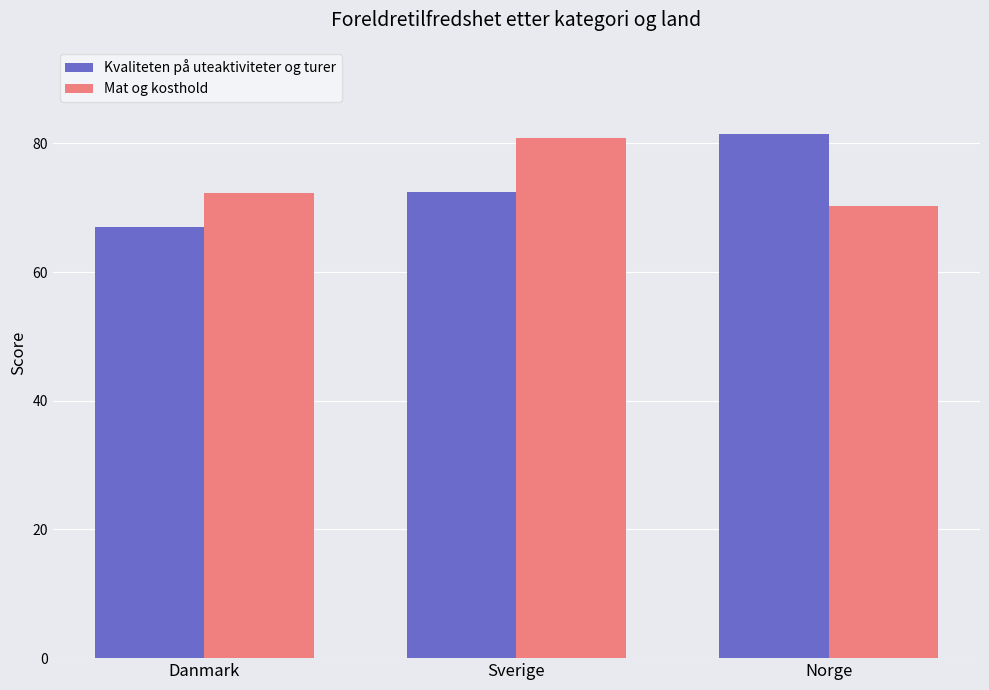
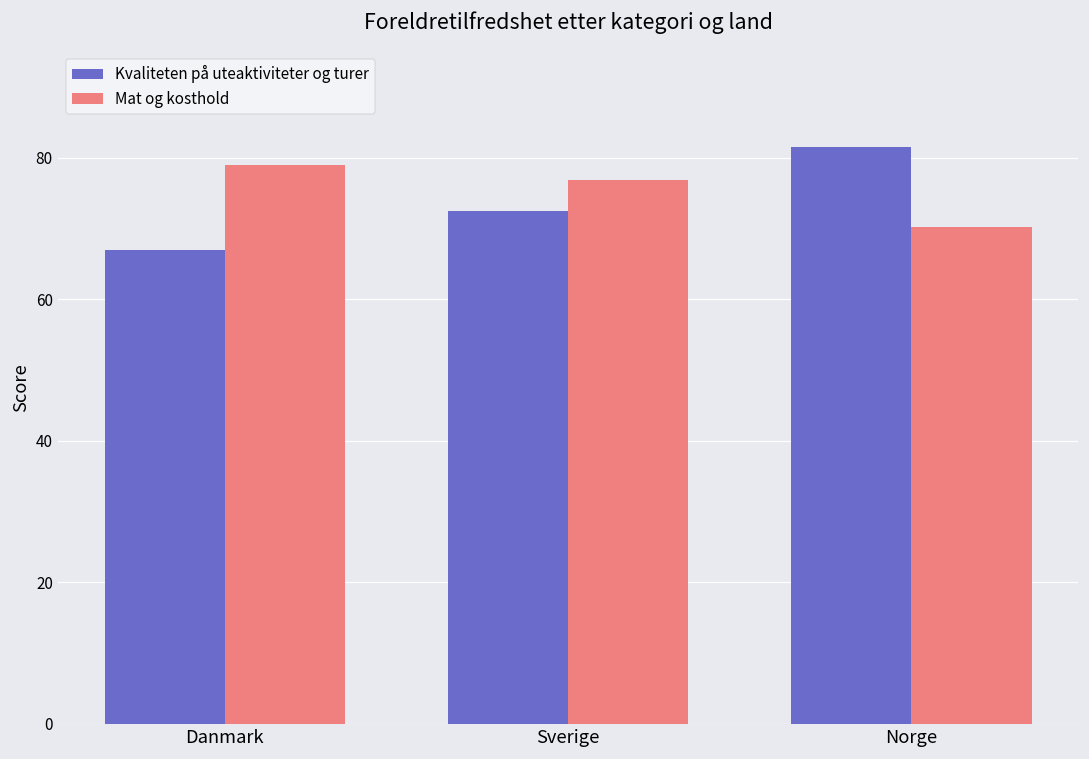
Mat og kosthold, Danmark: 72 -> 79
Mat og kosthold, Sverige: 81 -> 77
